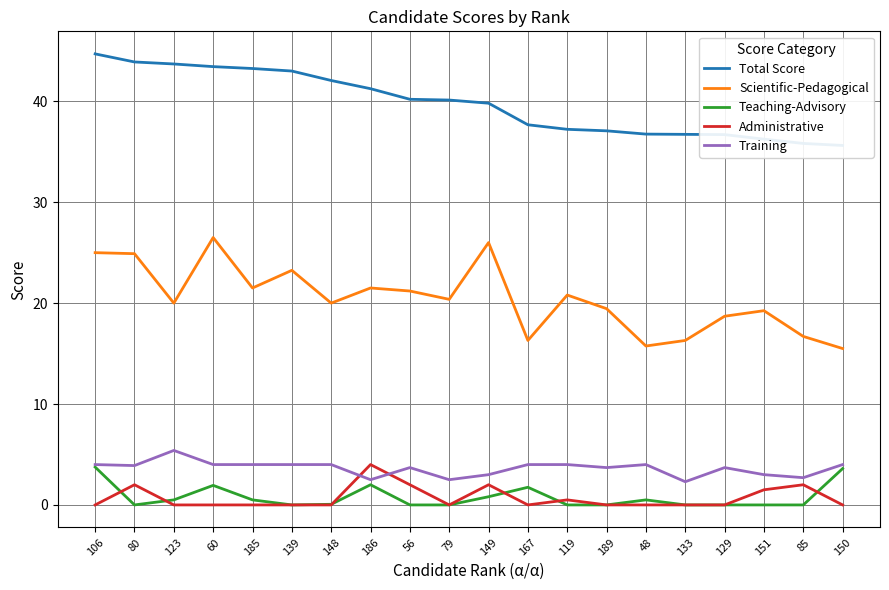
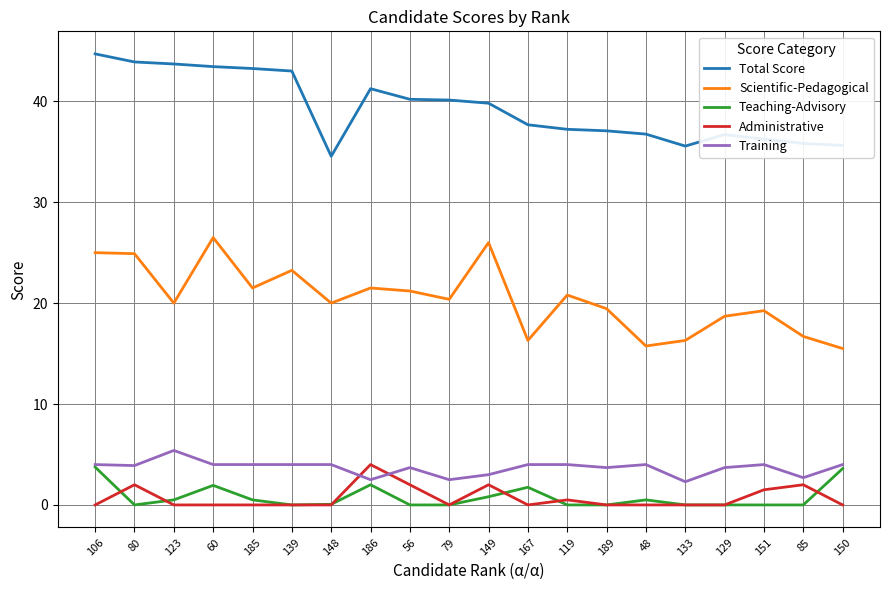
Total Score, 148: 42.1 -> 34.6
Total Score, 133: 36.7 -> 35.6
Training, 151: 3 -> 4
